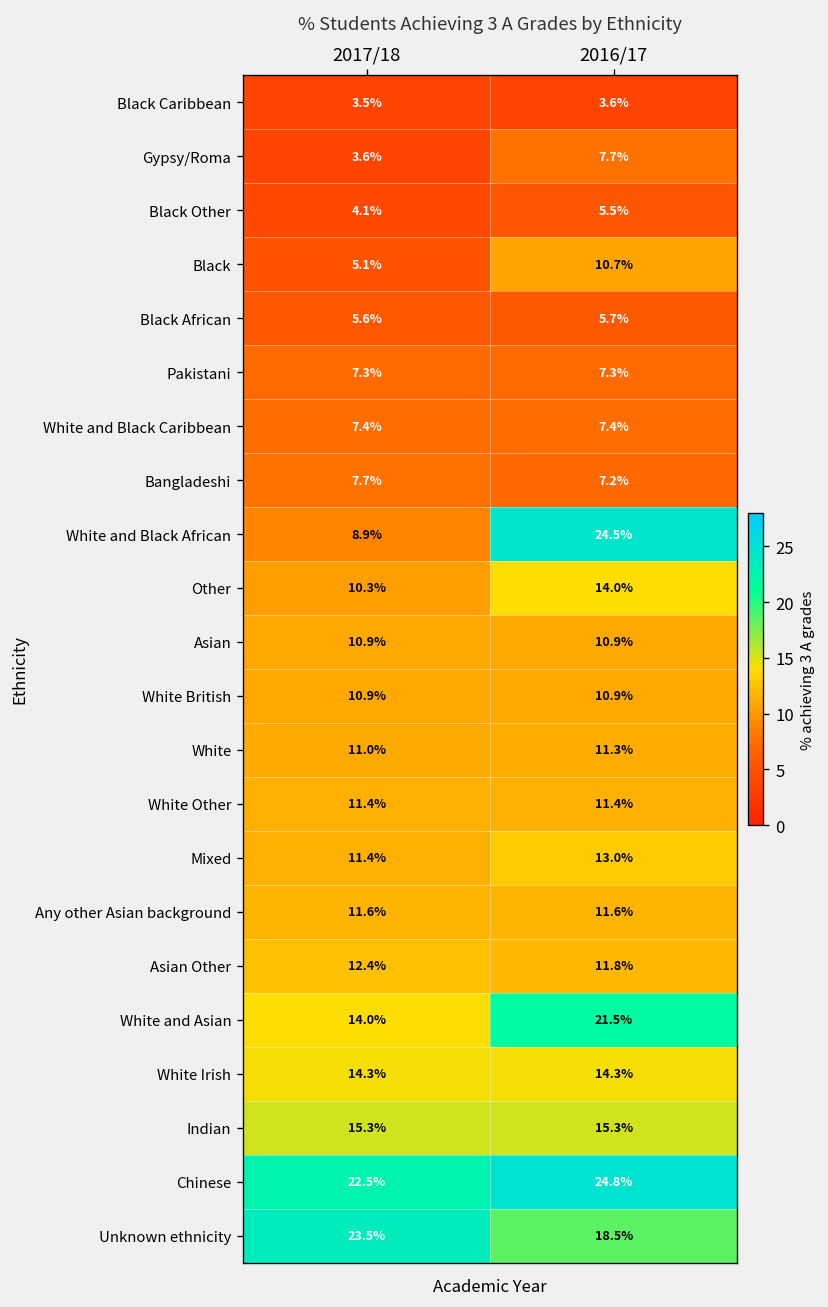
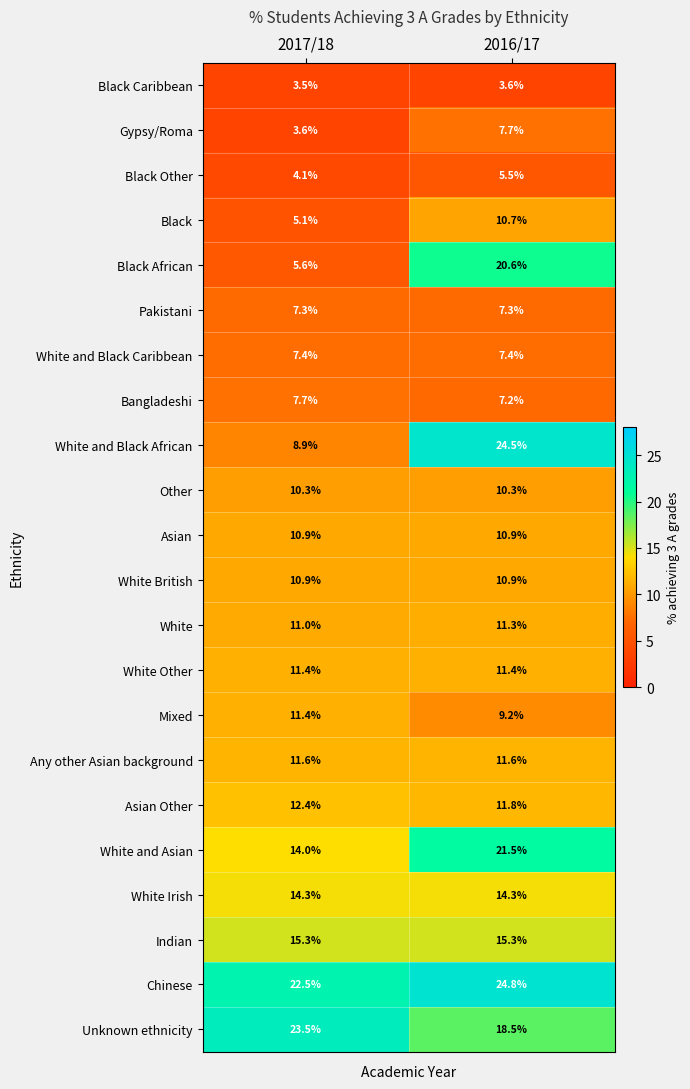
Black African, 2016/17: 5.7% -> 20.6%
Other, 2016/17: 14.0% -> 10.3%
Mixed, 2016/17: 13.0% -> 9.2%
